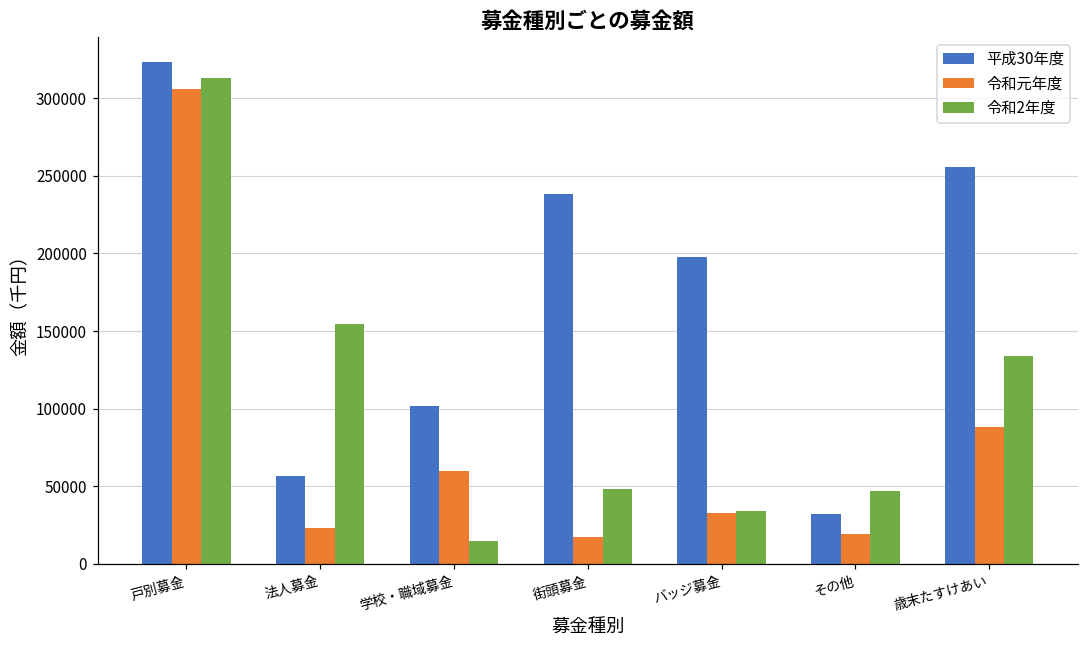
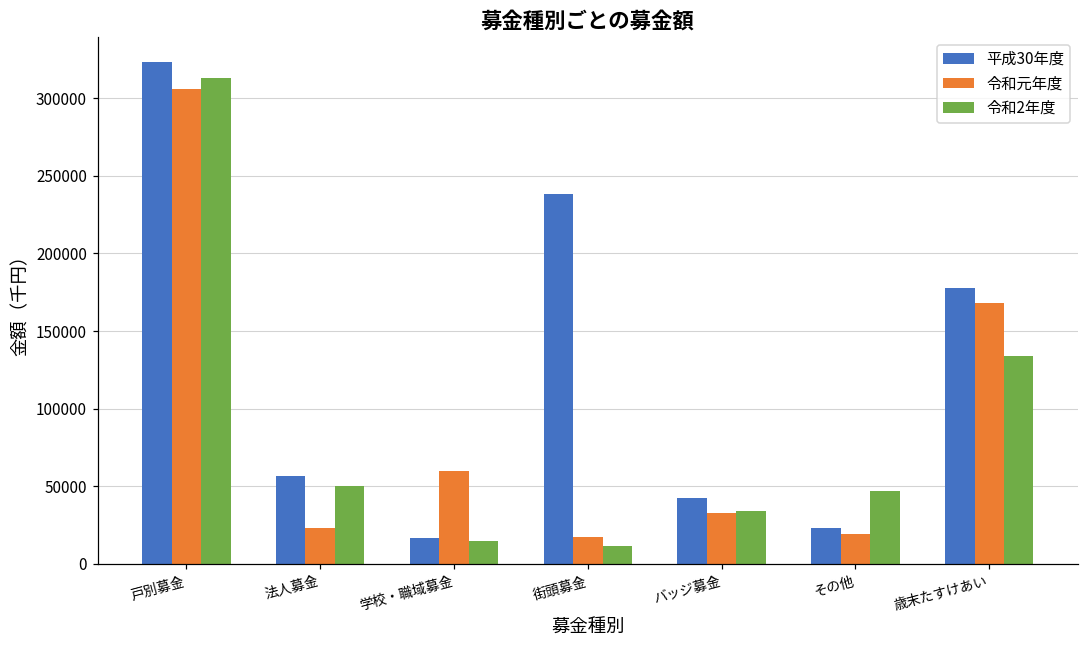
令和2年度, 法人募金: 154000 -> 50000
平成30年度, 学校・職域募金: 102000 -> 17000
令和2年度, 街頭募金: 48000 -> 11000
平成30年度, バッジ募金: 197000 -> 43000
平成30年度, その他: 32000 -> 23000
平成30年度, 歳末たすけあい: 256000 -> 178000
令和元年度, 歳末たすけあい: 88000 -> 168000
